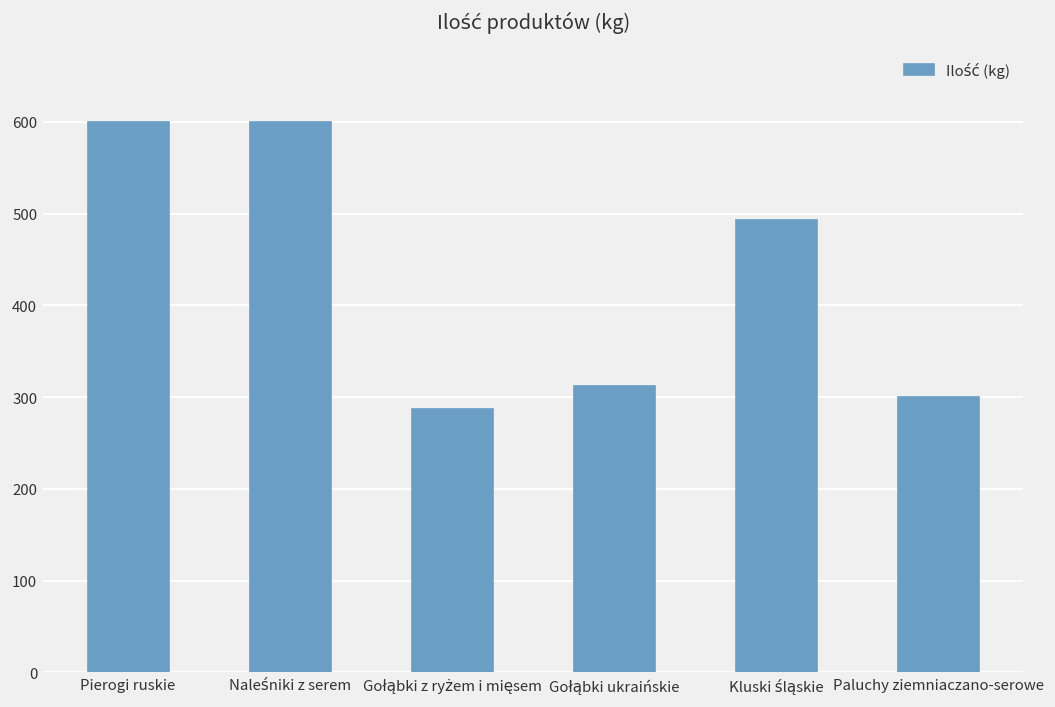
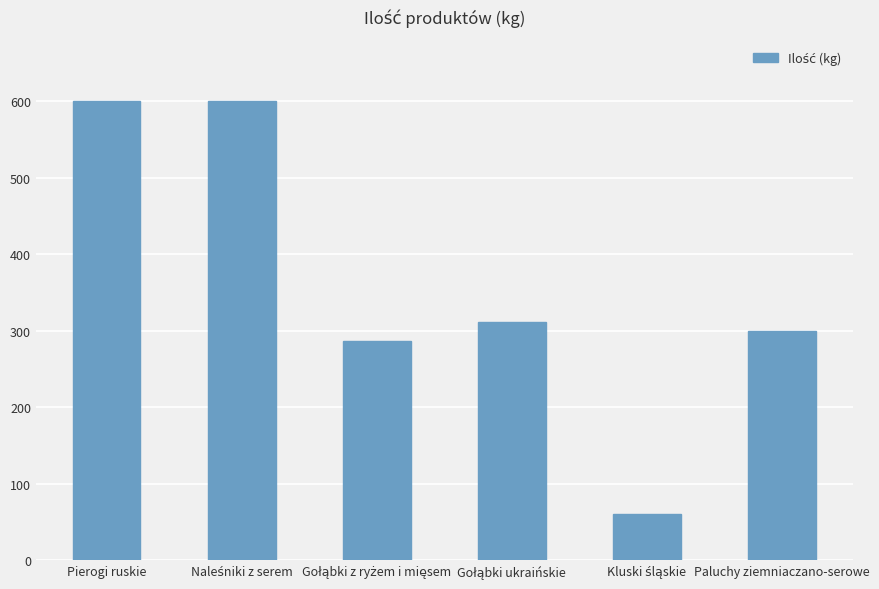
Kluski śląskie: 490 -> 60
